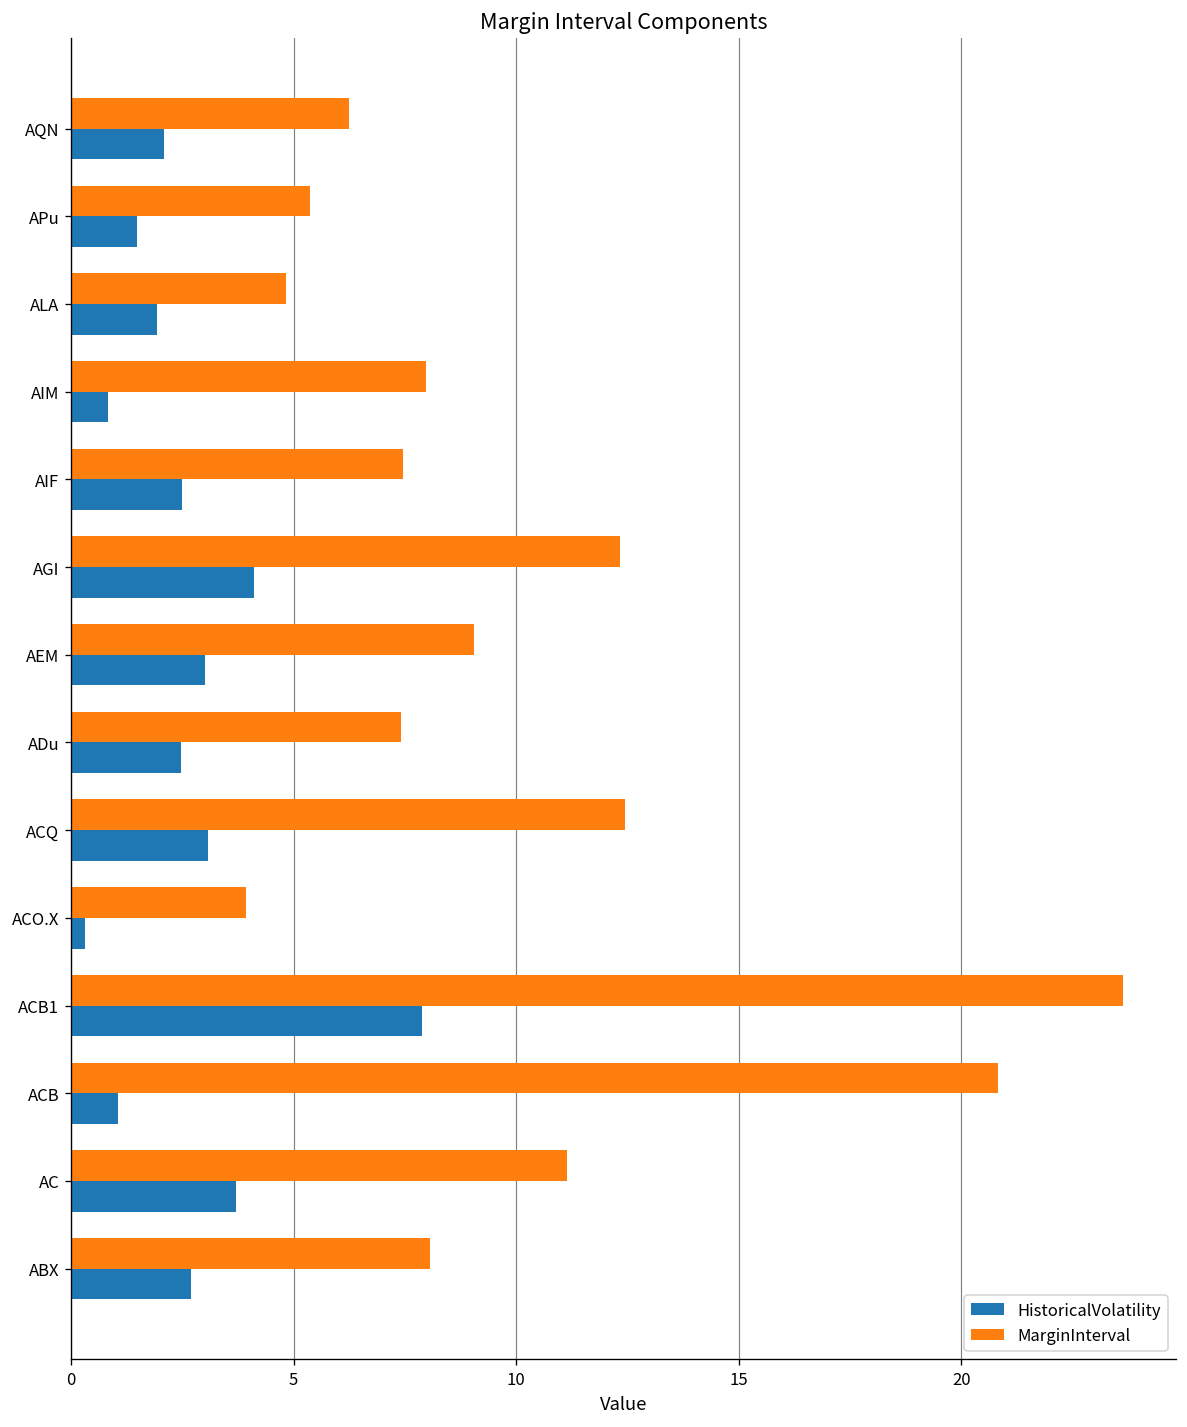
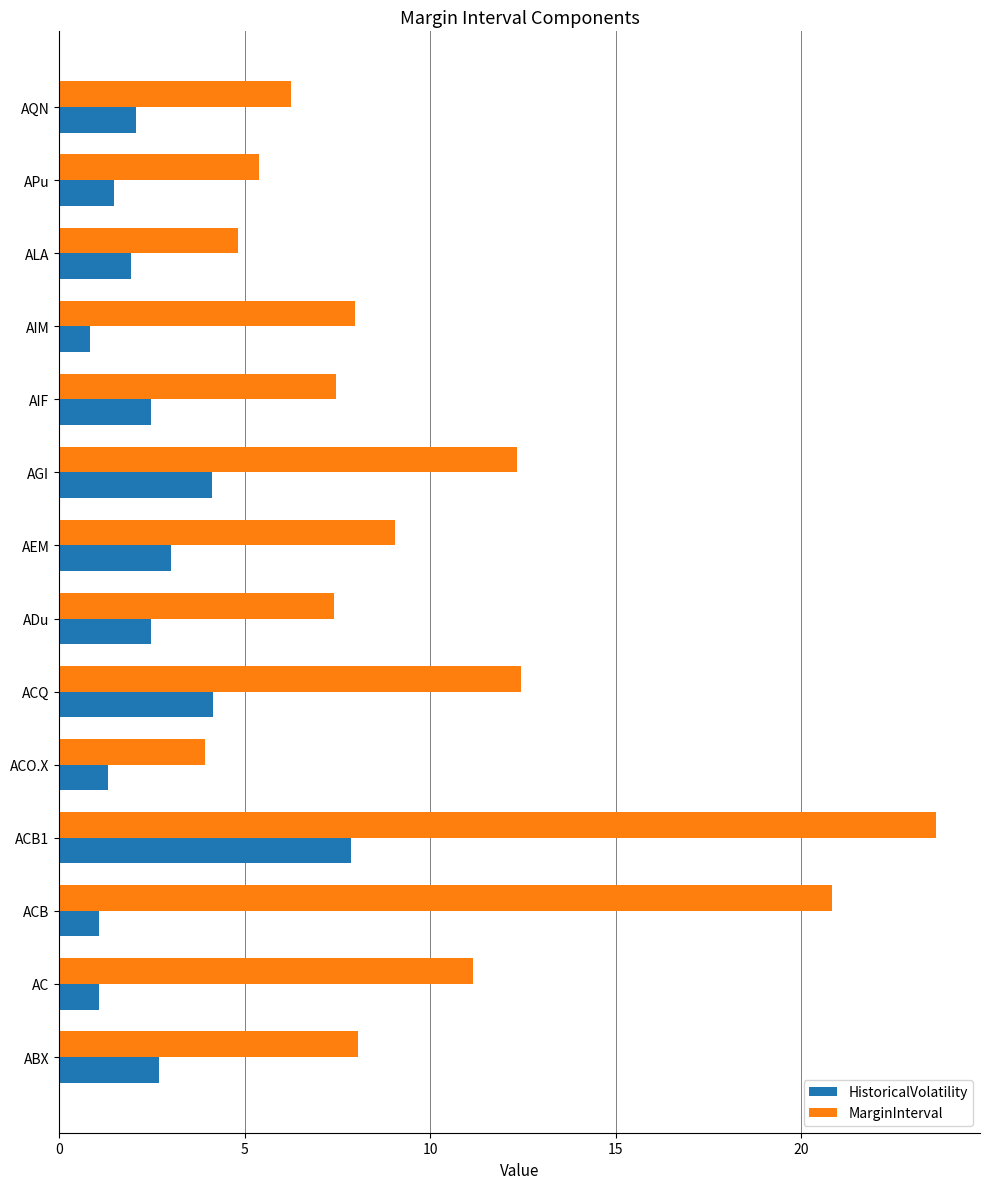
HistoricalVolatility, ACQ: 3.1 -> 4.1
HistoricalVolatility, ACO.X: 0.3 -> 1.3
HistoricalVolatility, AC: 3.7 -> 1.1
